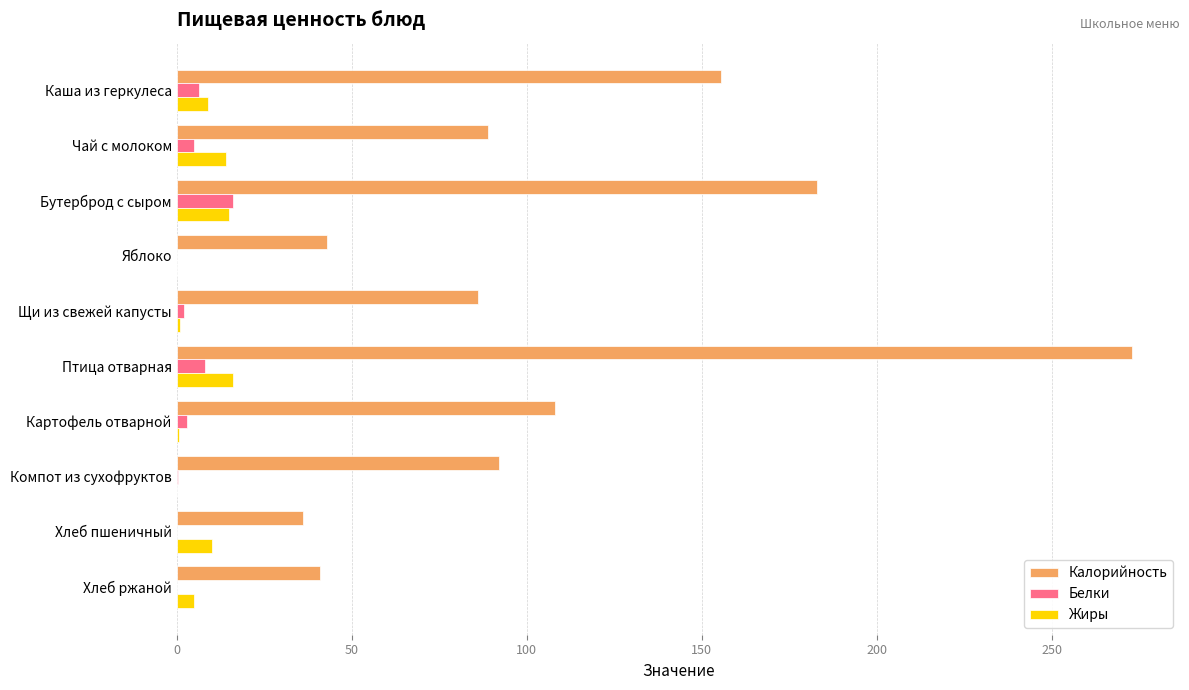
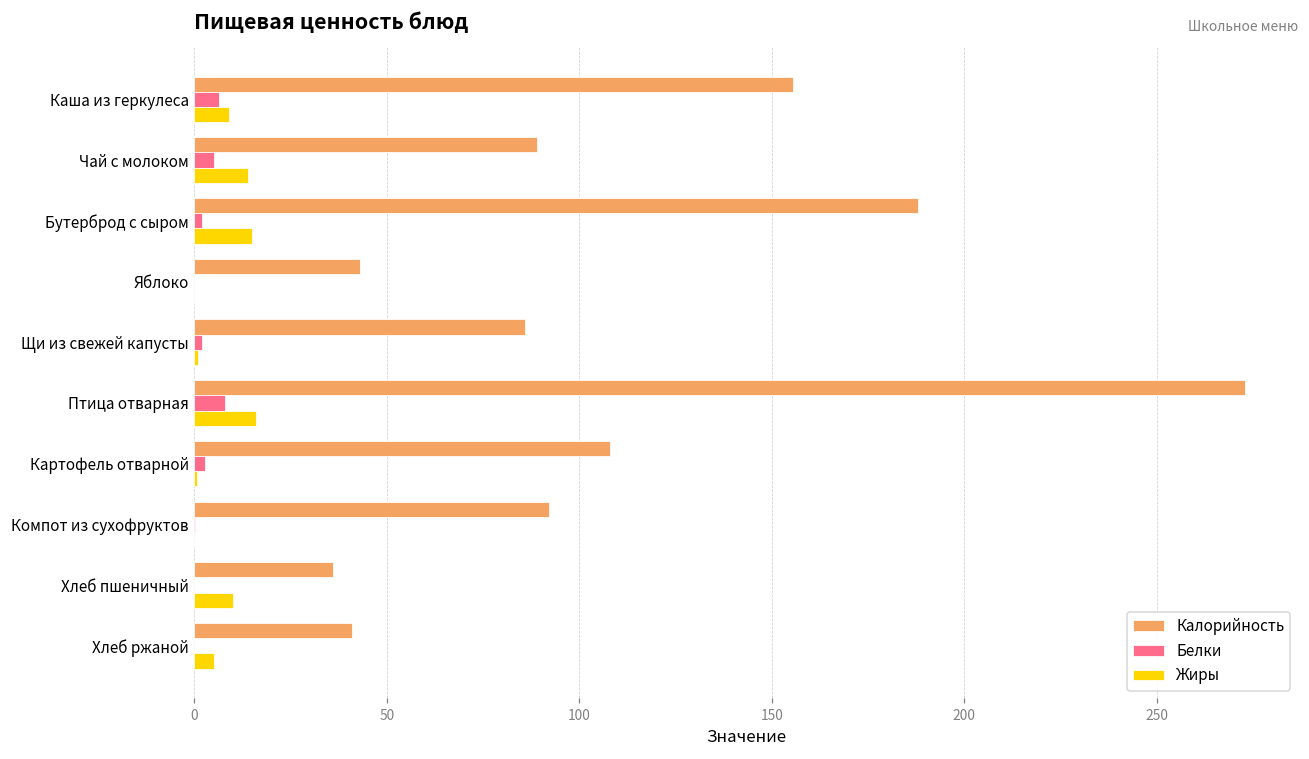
Калорийность, Бутерброд с сыром: 183 -> 188
Белки, Бутерброд с сыром: 16 -> 2
